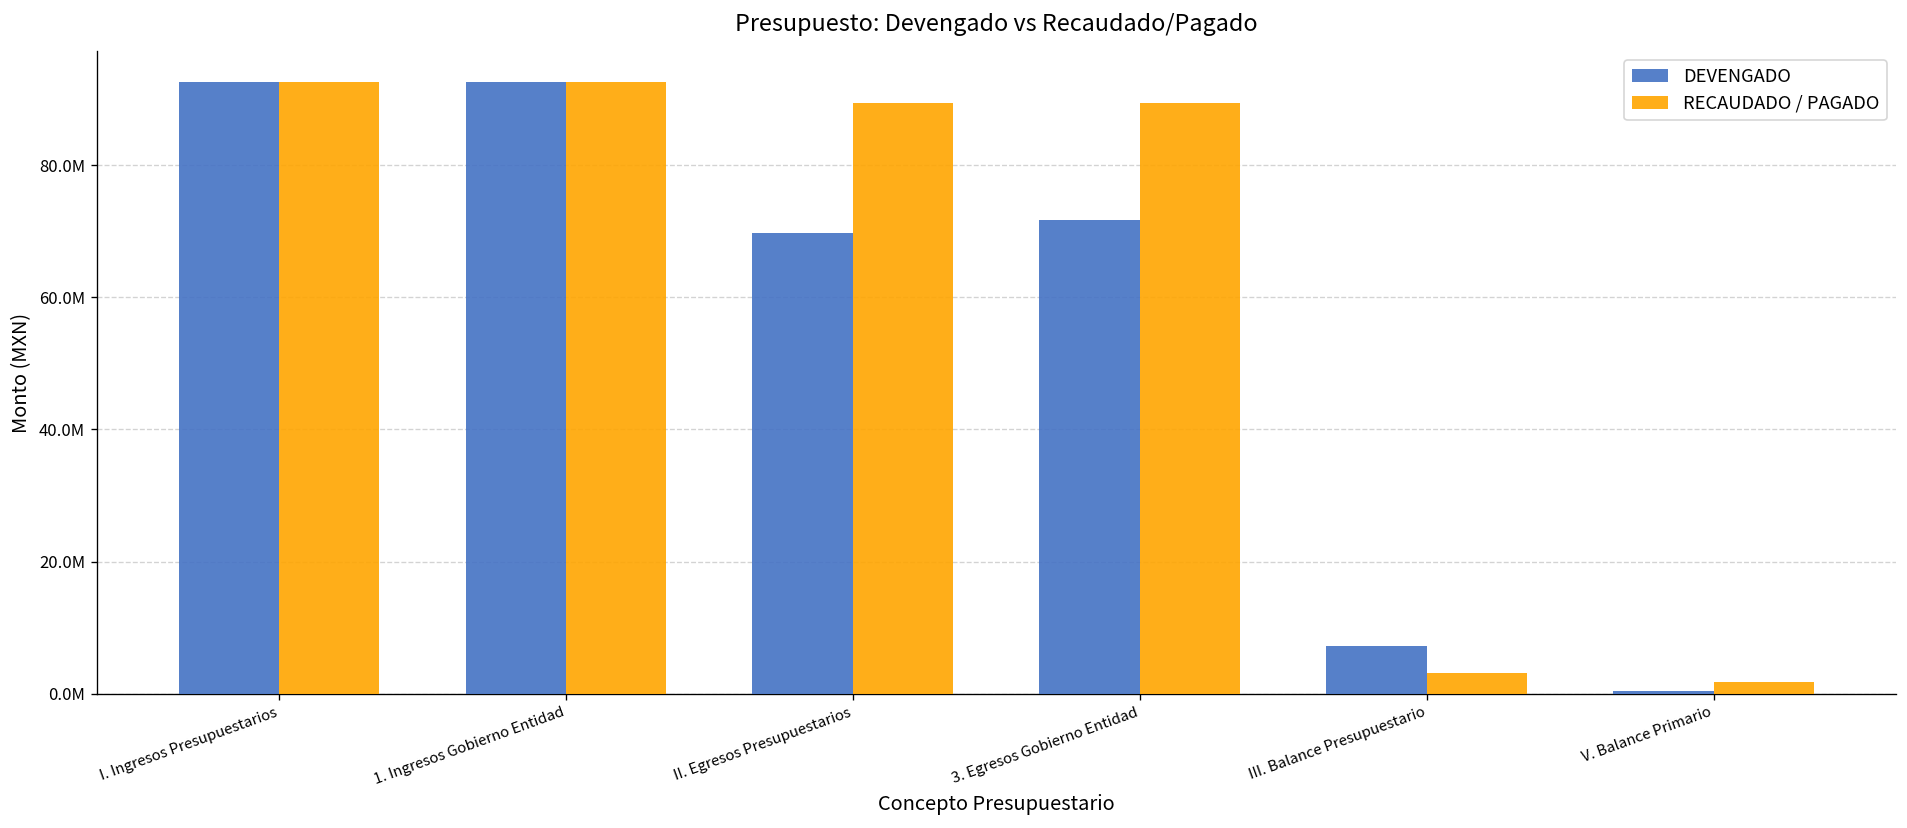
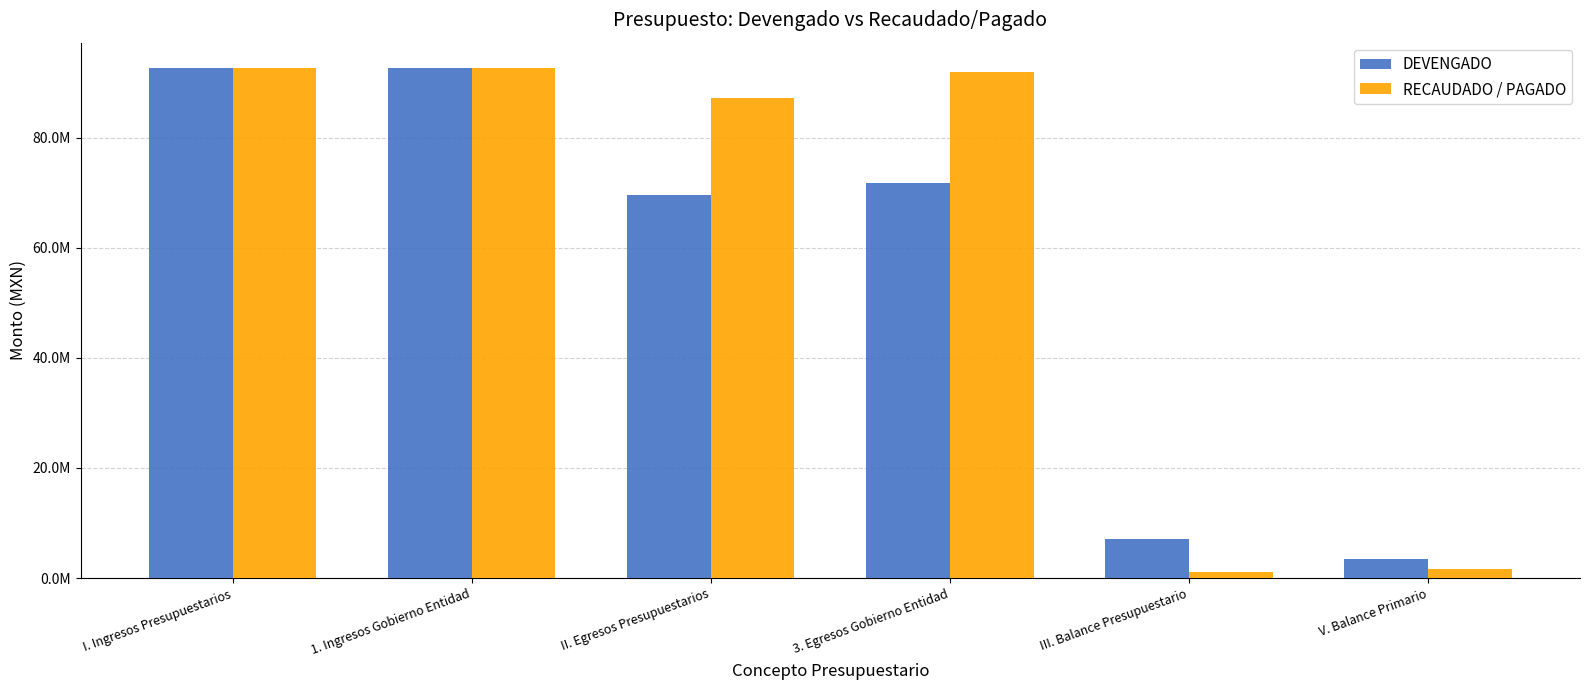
RECAUDADO / PAGADO, II. Egresos Presupuestarios: 89000000 -> 87000000
RECAUDADO / PAGADO, 3. Egresos Gobierno Entidad: 89000000 -> 92000000
RECAUDADO / PAGADO, III. Balance Presupuestario: 3000000 -> 1000000
DEVENGADO, V. Balance Primario: 0 -> 3000000
